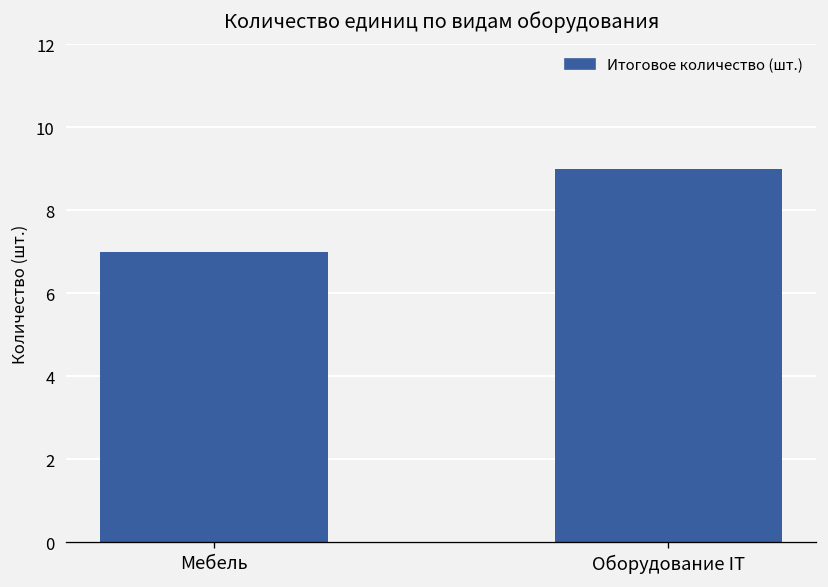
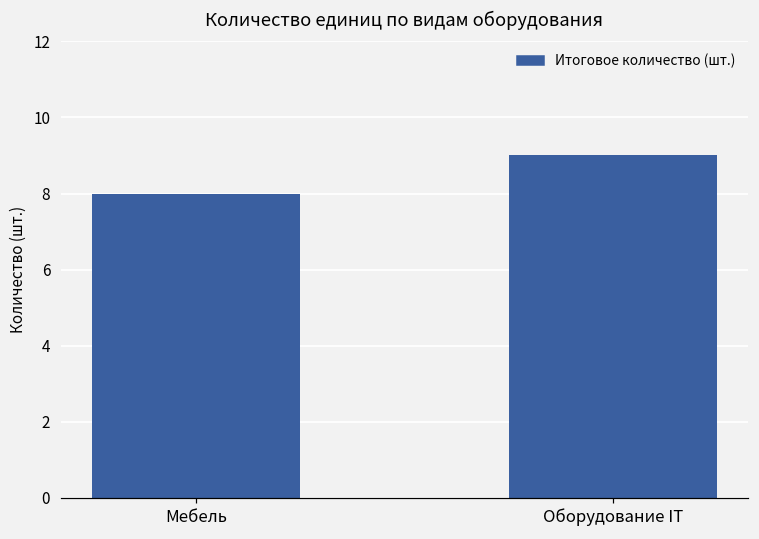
Мебель: 7 -> 8
